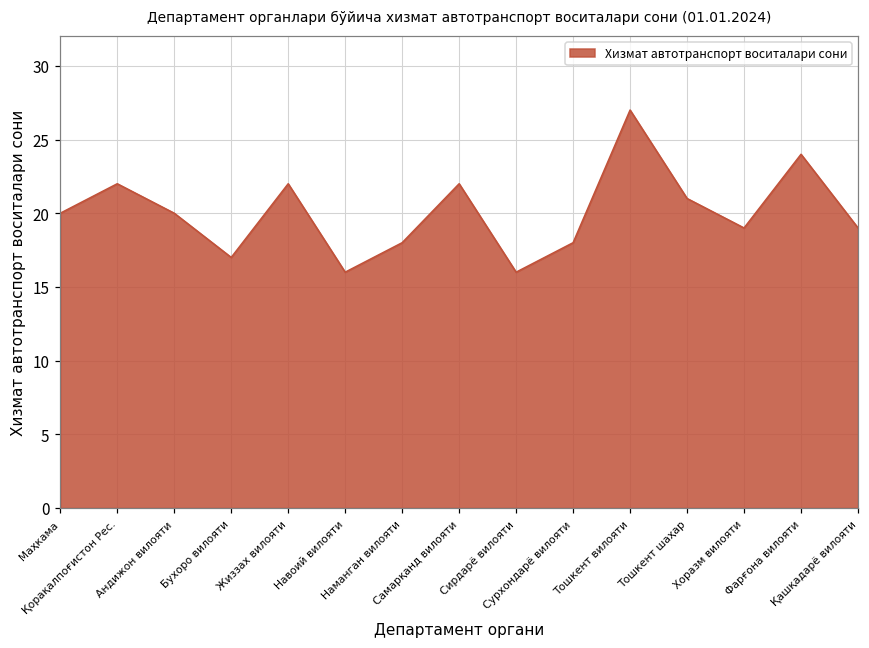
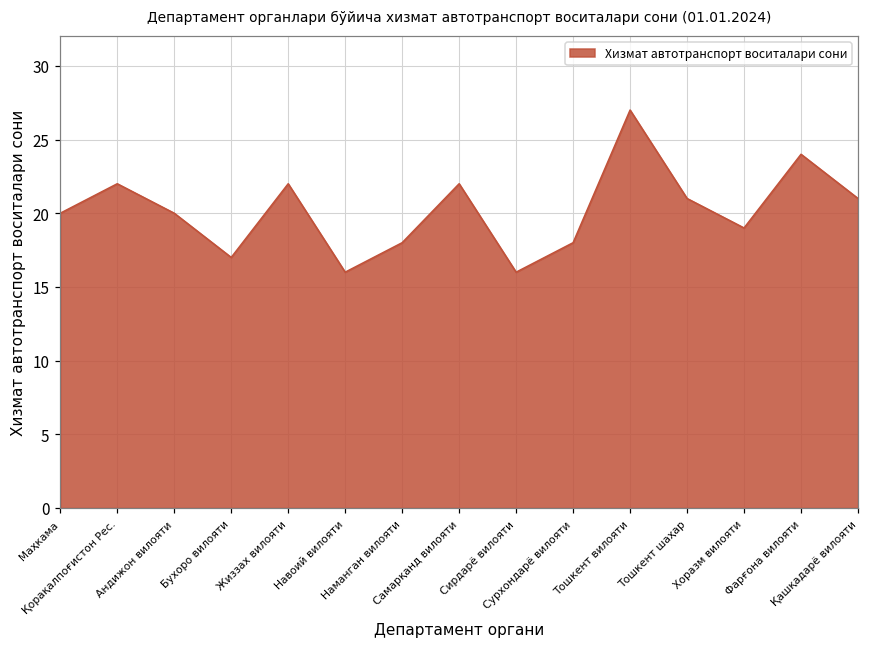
Қашқадарё вилояти: 19 -> 21
